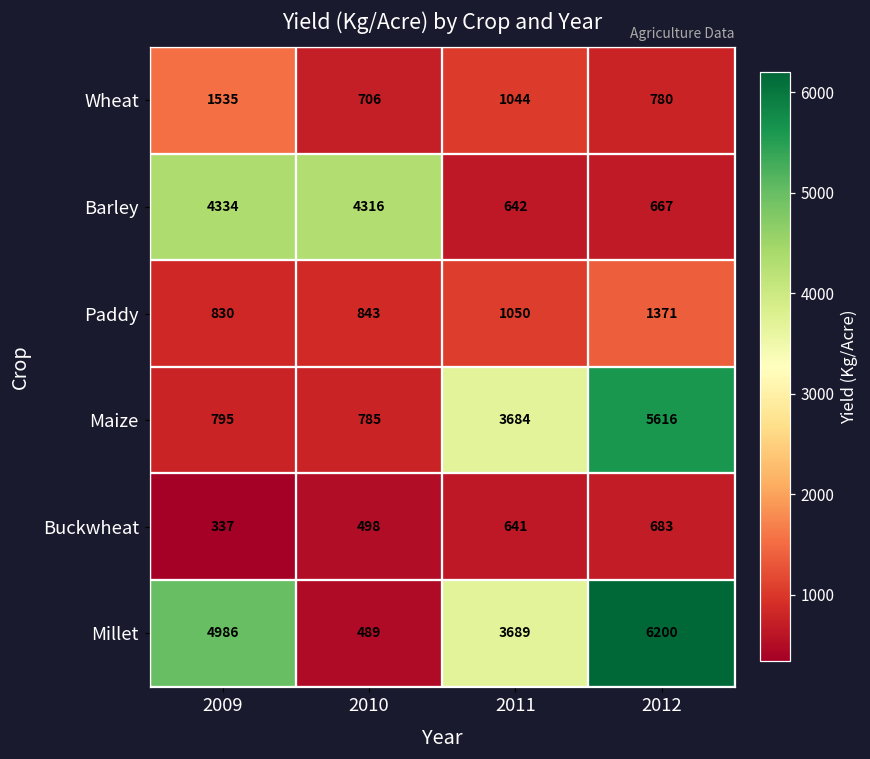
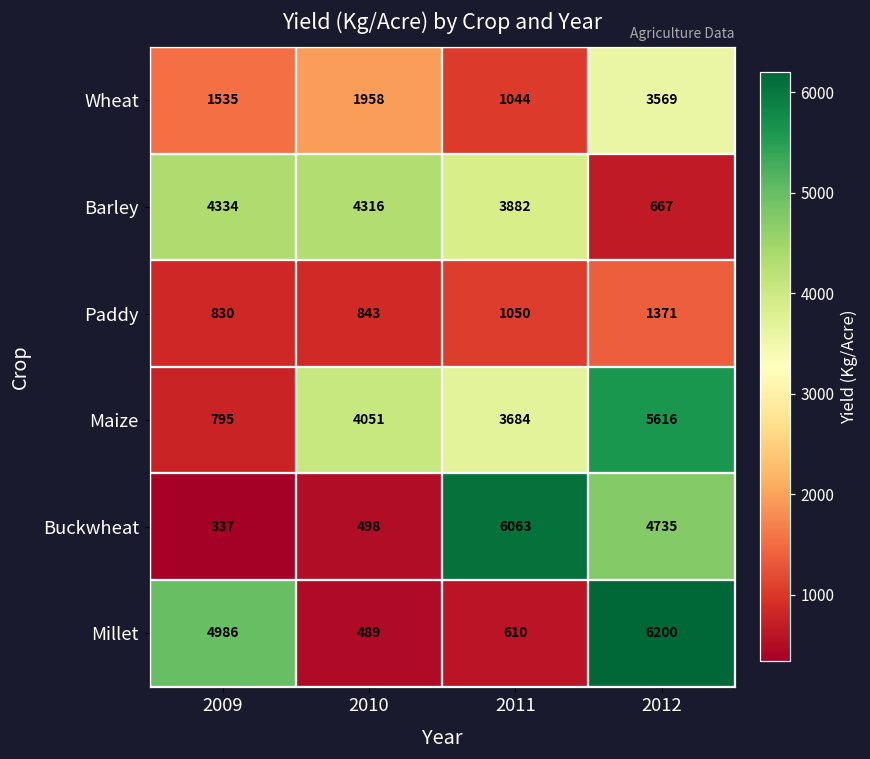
Wheat, 2010: 706 -> 1958
Wheat, 2012: 780 -> 3569
Barley, 2011: 642 -> 3882
Maize, 2010: 785 -> 4051
Buckwheat, 2011: 641 -> 6063
Buckwheat, 2012: 683 -> 4735
Millet, 2011: 3689 -> 610
